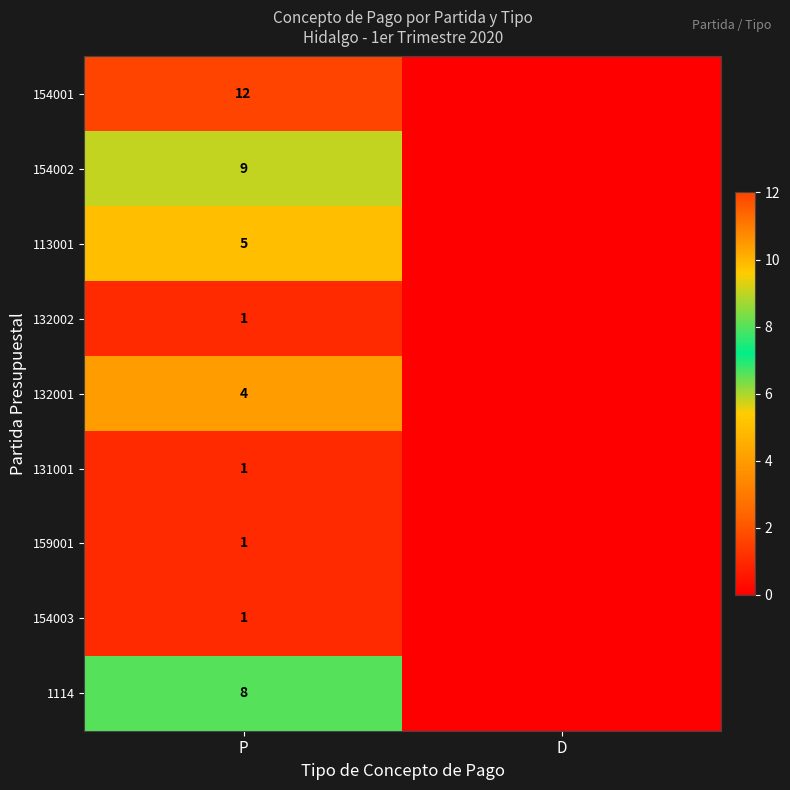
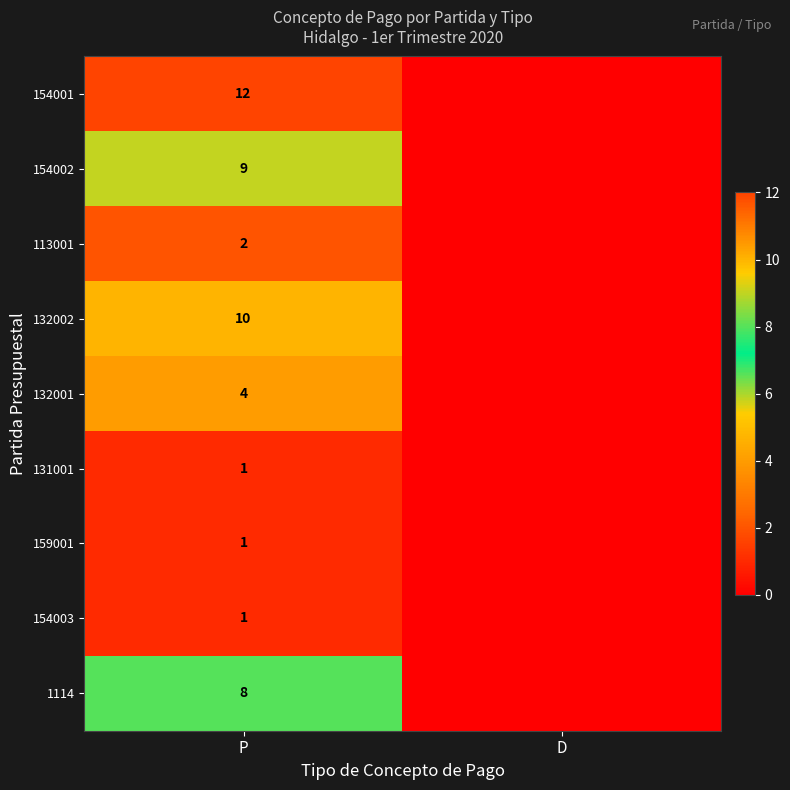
113001, P: 5 -> 2
132002, P: 1 -> 10
